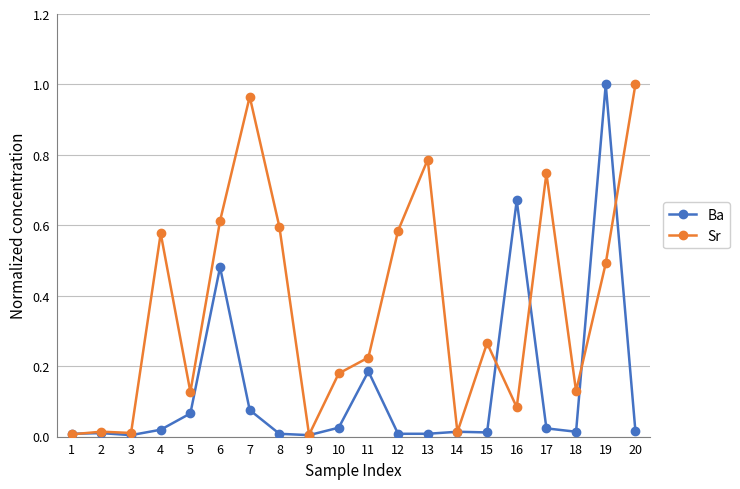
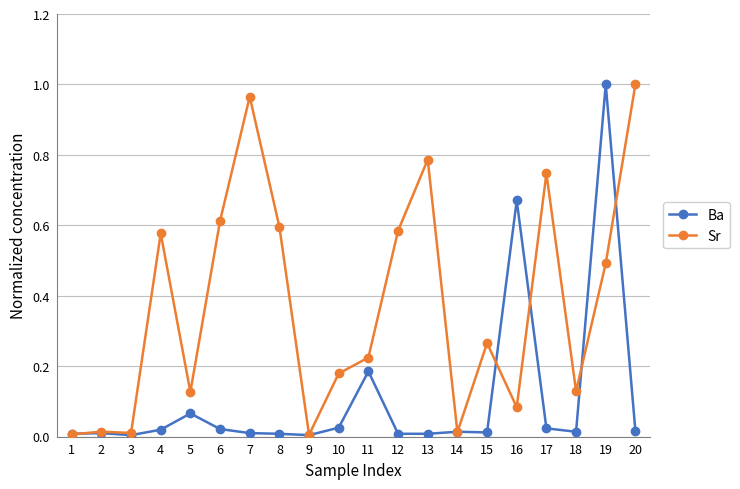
Ba, 6: 0.48 -> 0.02
Ba, 7: 0.08 -> 0.01
